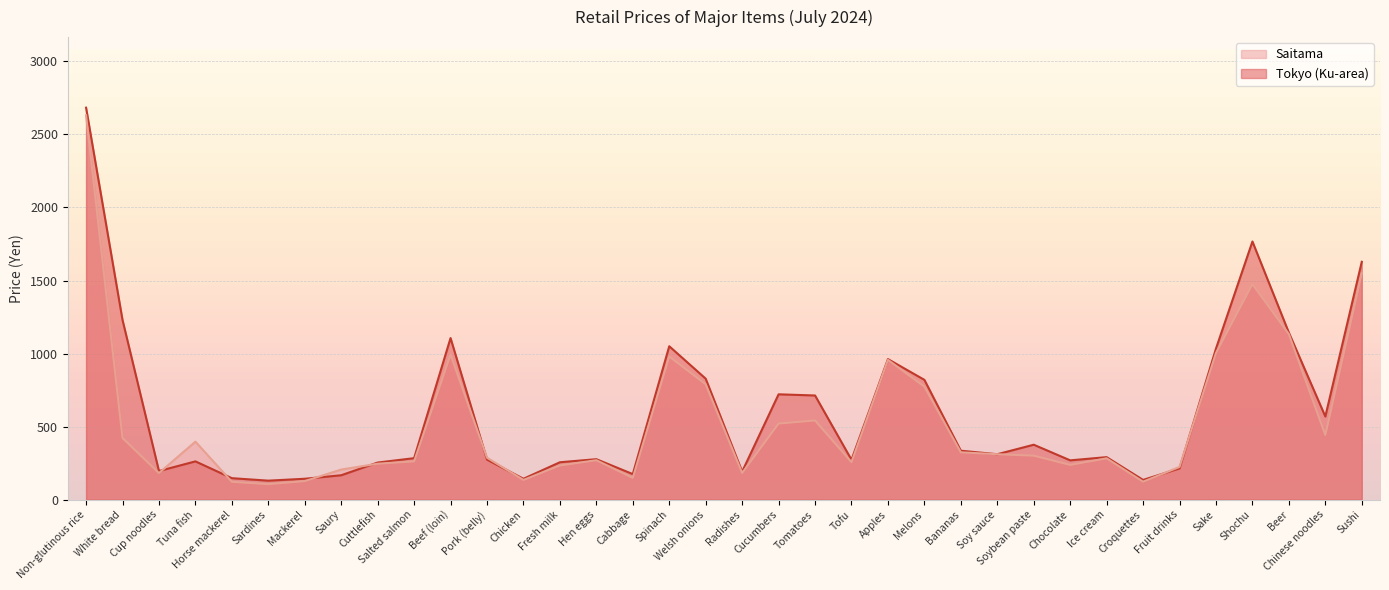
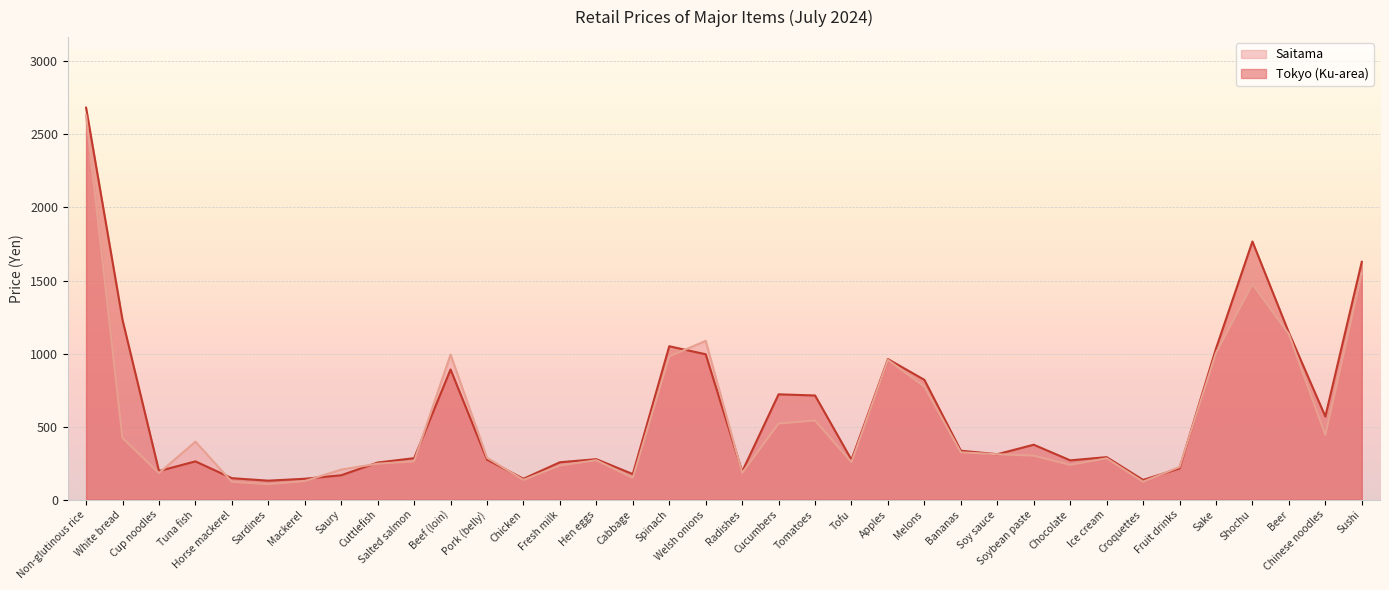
Tokyo (Ku-area), Beef (loin): 1110 -> 890
Saitama, Welsh onions: 790 -> 1090
Tokyo (Ku-area), Welsh onions: 830 -> 1000
